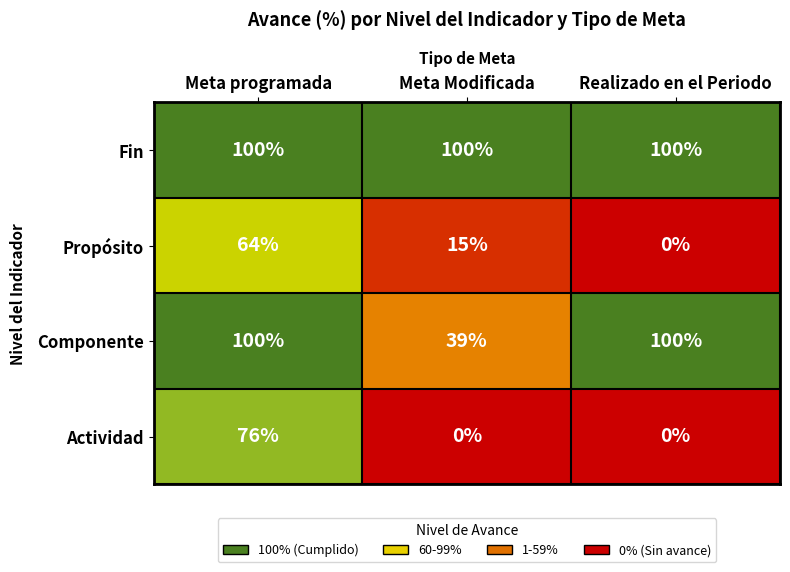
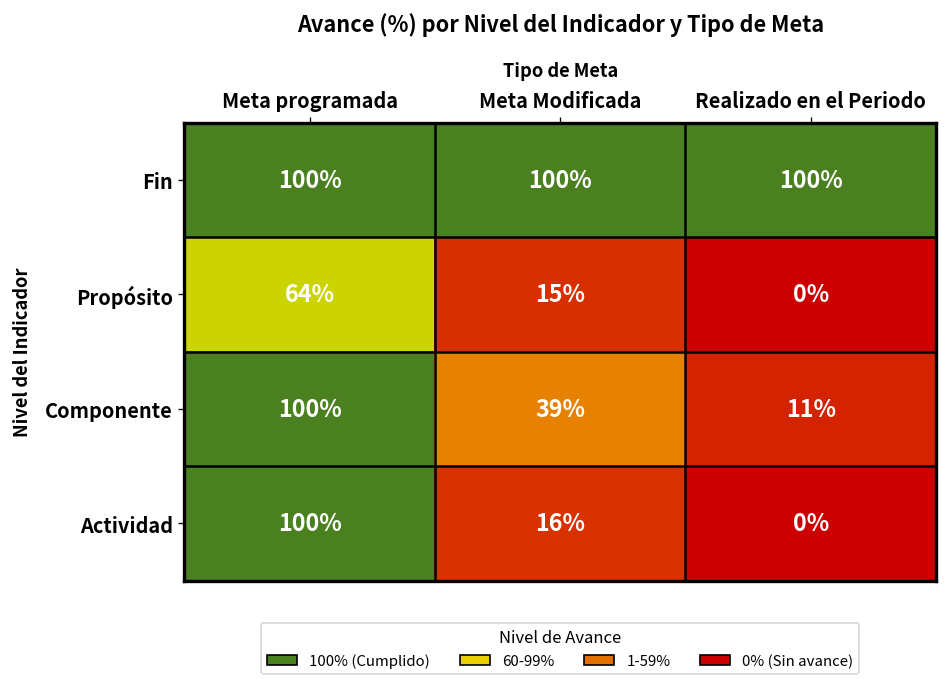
Componente, Realizado en el Periodo: 100% -> 11%
Actividad, Meta programada: 76% -> 100%
Actividad, Meta Modificada: 0% -> 16%
